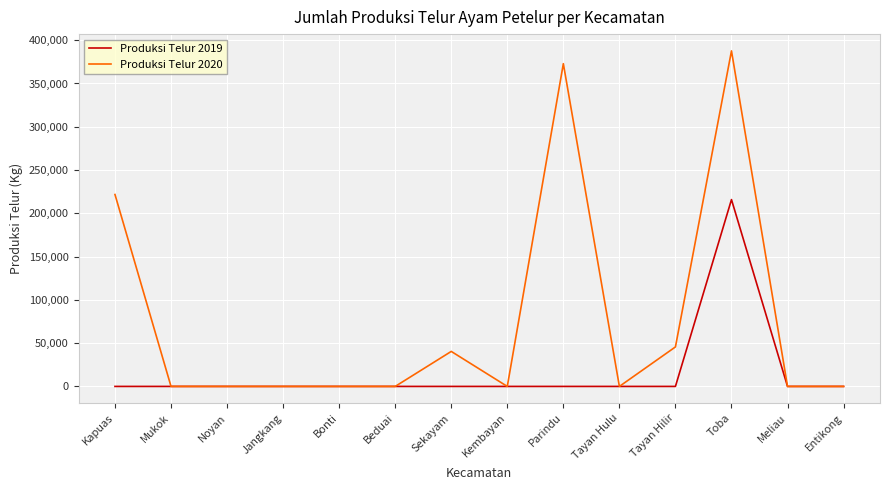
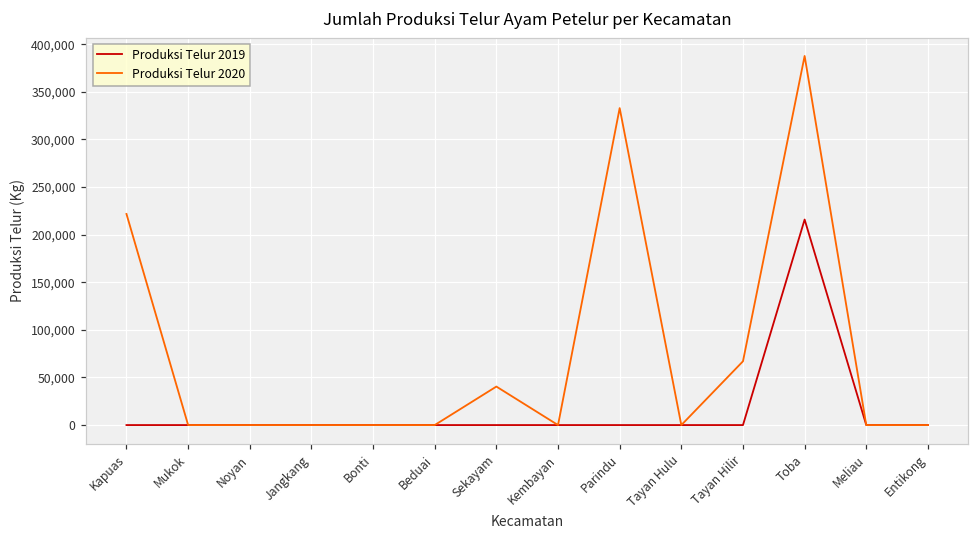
Produksi Telur 2020, Parindu: 370,000 -> 330,000
Produksi Telur 2020, Tayan Hilir: 50,000 -> 70,000
